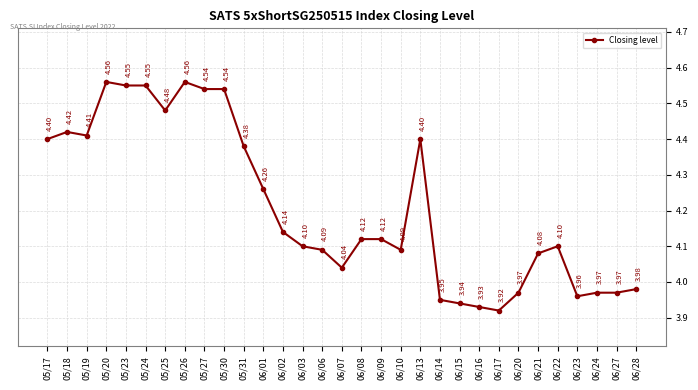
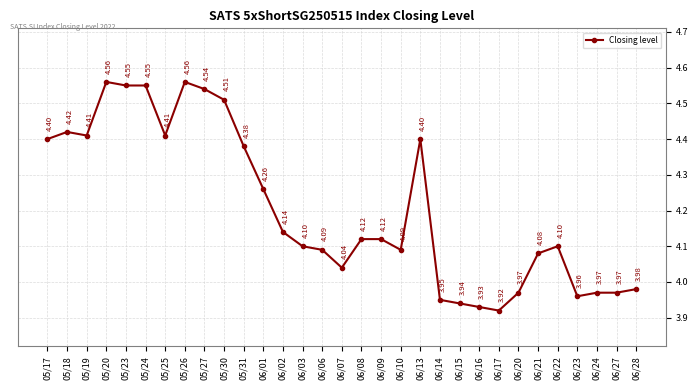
05/25: 4.48 -> 4.41
05/30: 4.54 -> 4.51
